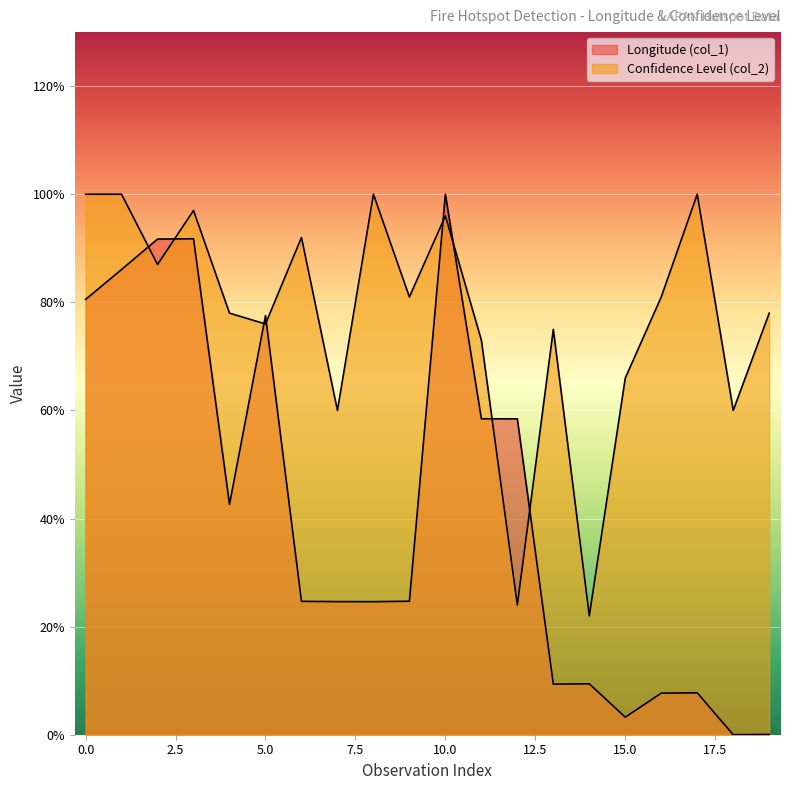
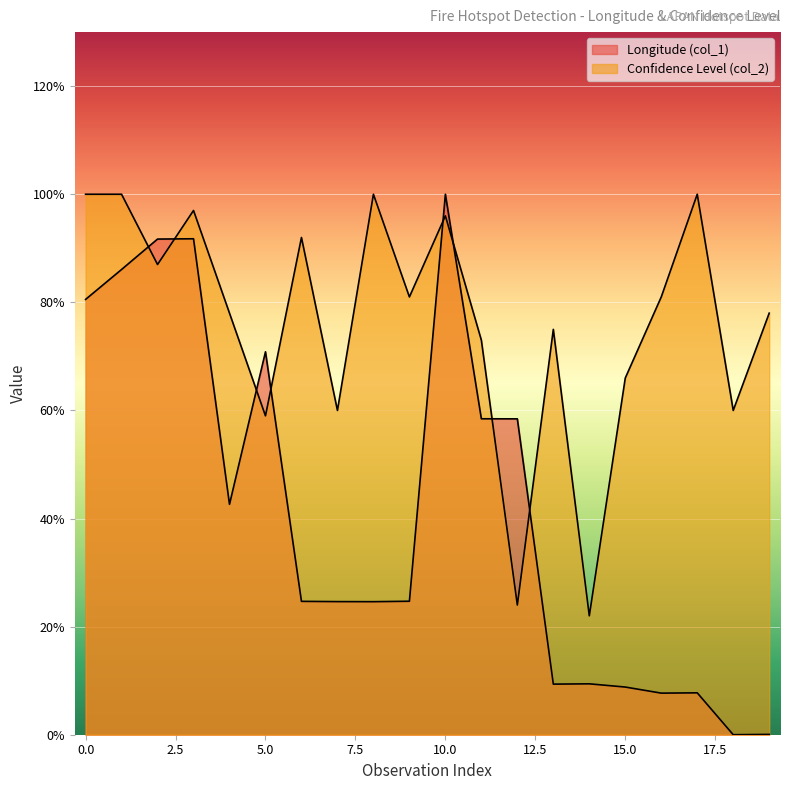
Longitude (col_1), 5.0: 78% -> 71%
Confidence Level (col_2), 5.0: 76% -> 59%
Longitude (col_1), 15.0: 3% -> 9%
